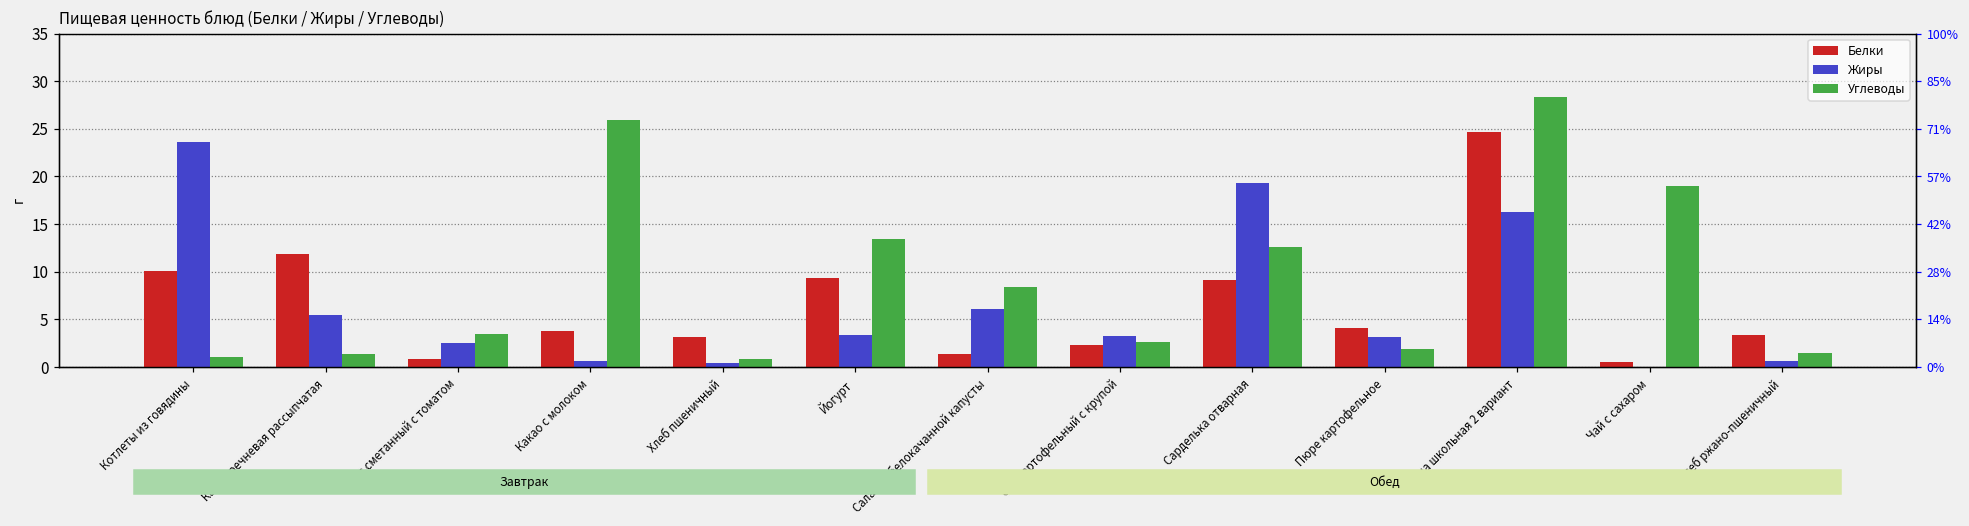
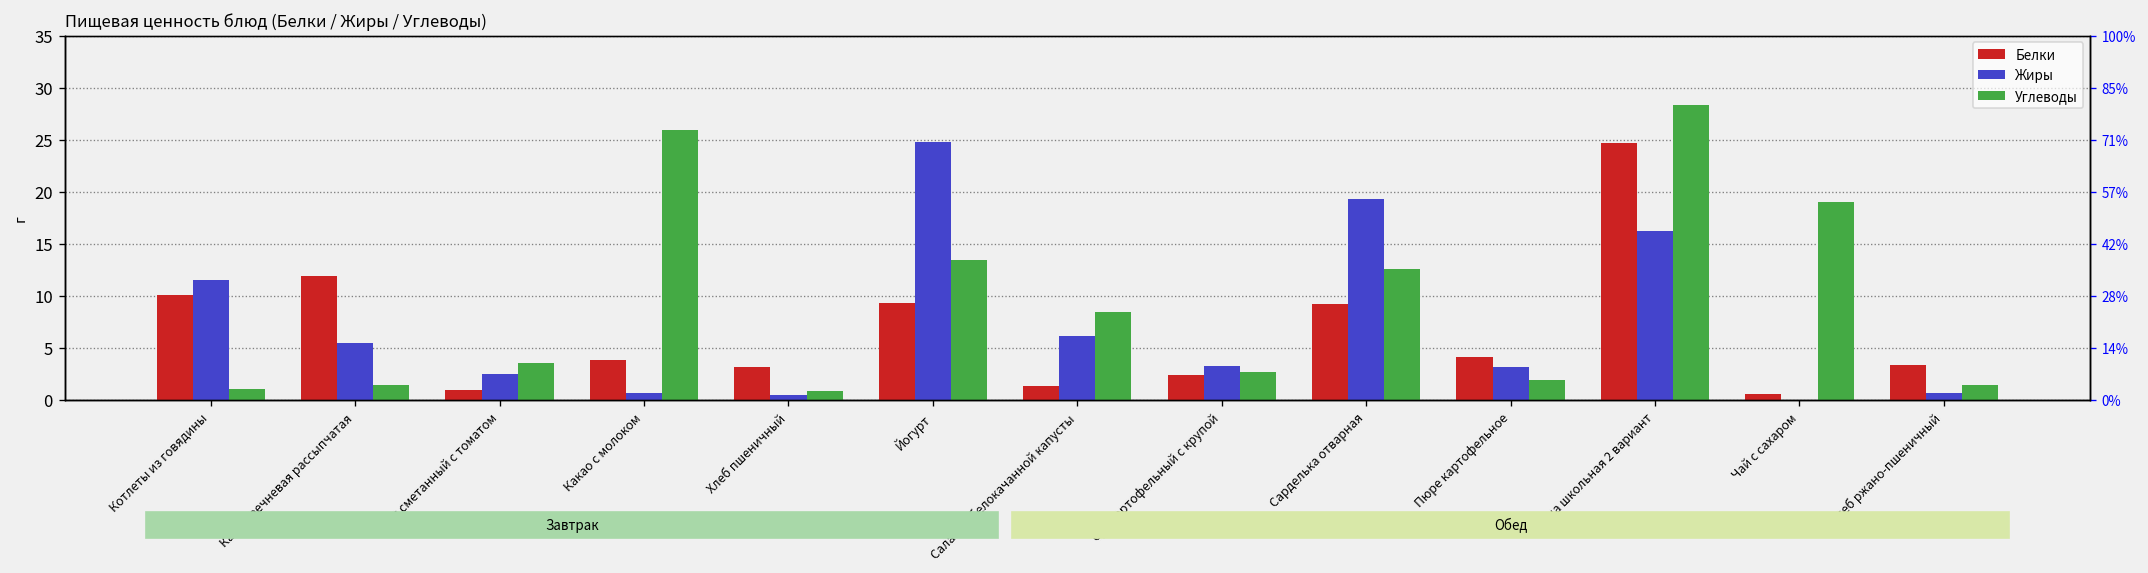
Жиры, Котлеты из говядины: 24 -> 11
Жиры, Йогурт: 3 -> 25
